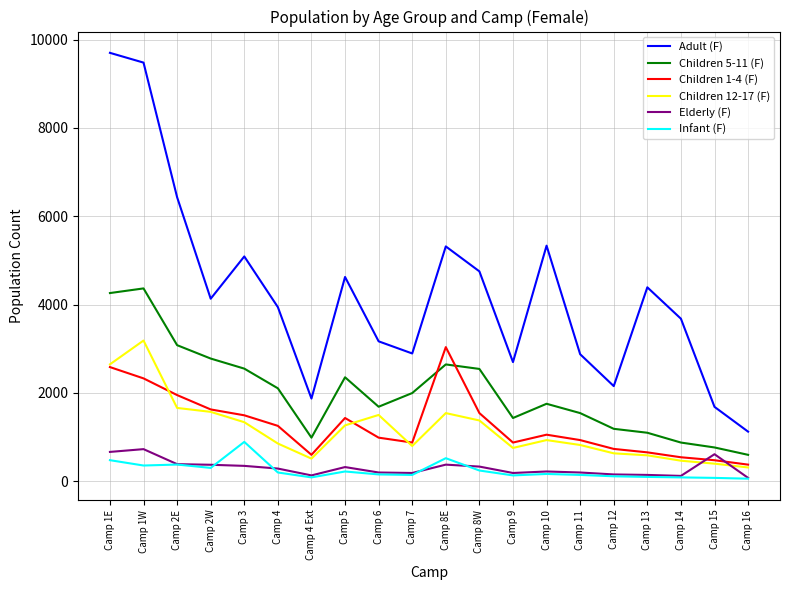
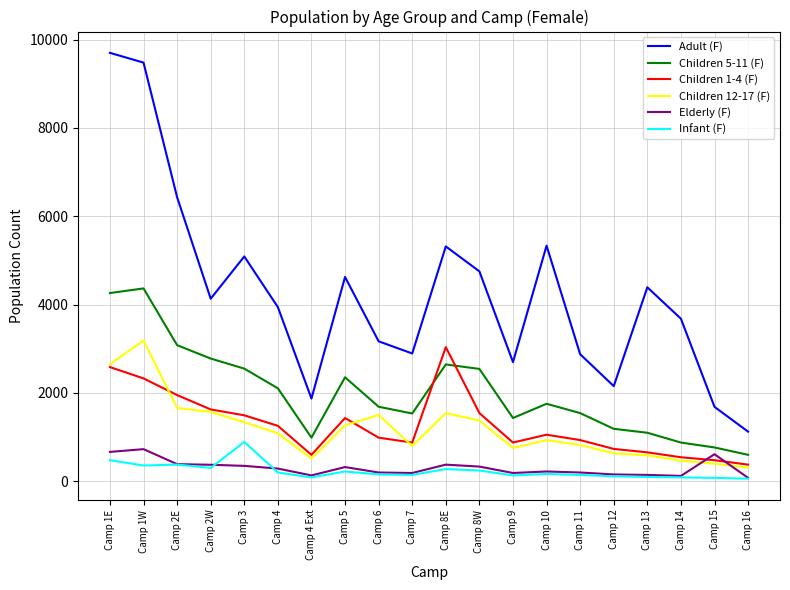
Children 12-17 (F), Camp 4: 900 -> 1100
Children 5-11 (F), Camp 7: 2000 -> 1500
Infant (F), Camp 8E: 500 -> 300
